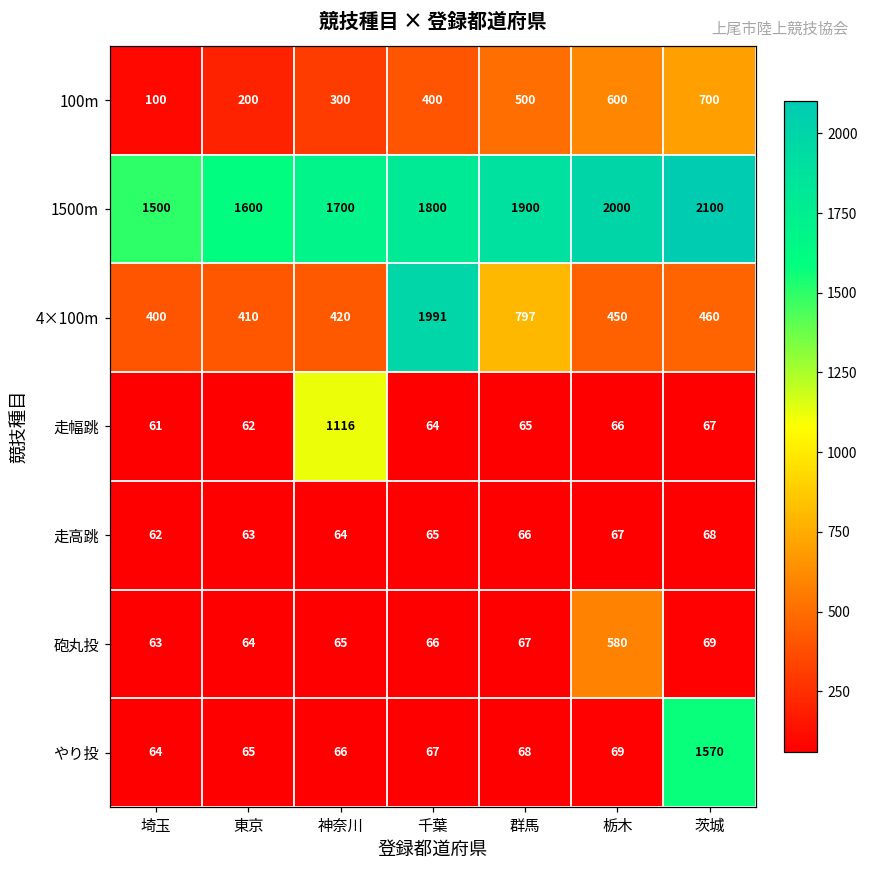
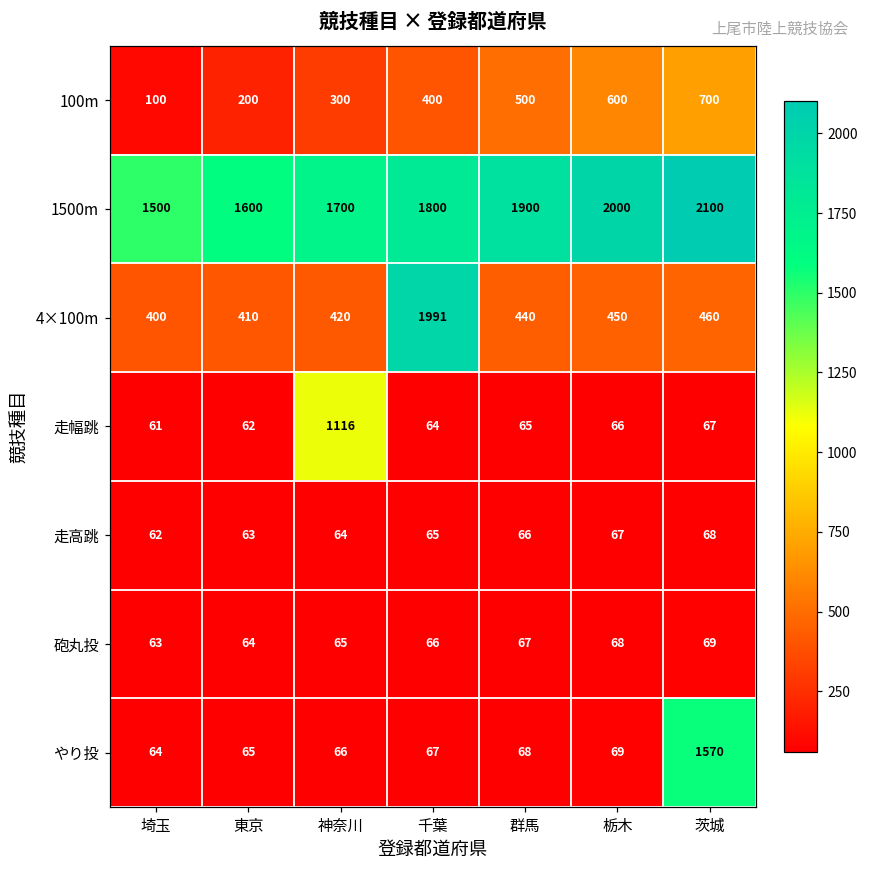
4×100m, 群馬: 797 -> 440
砲丸投, 栃木: 580 -> 68
